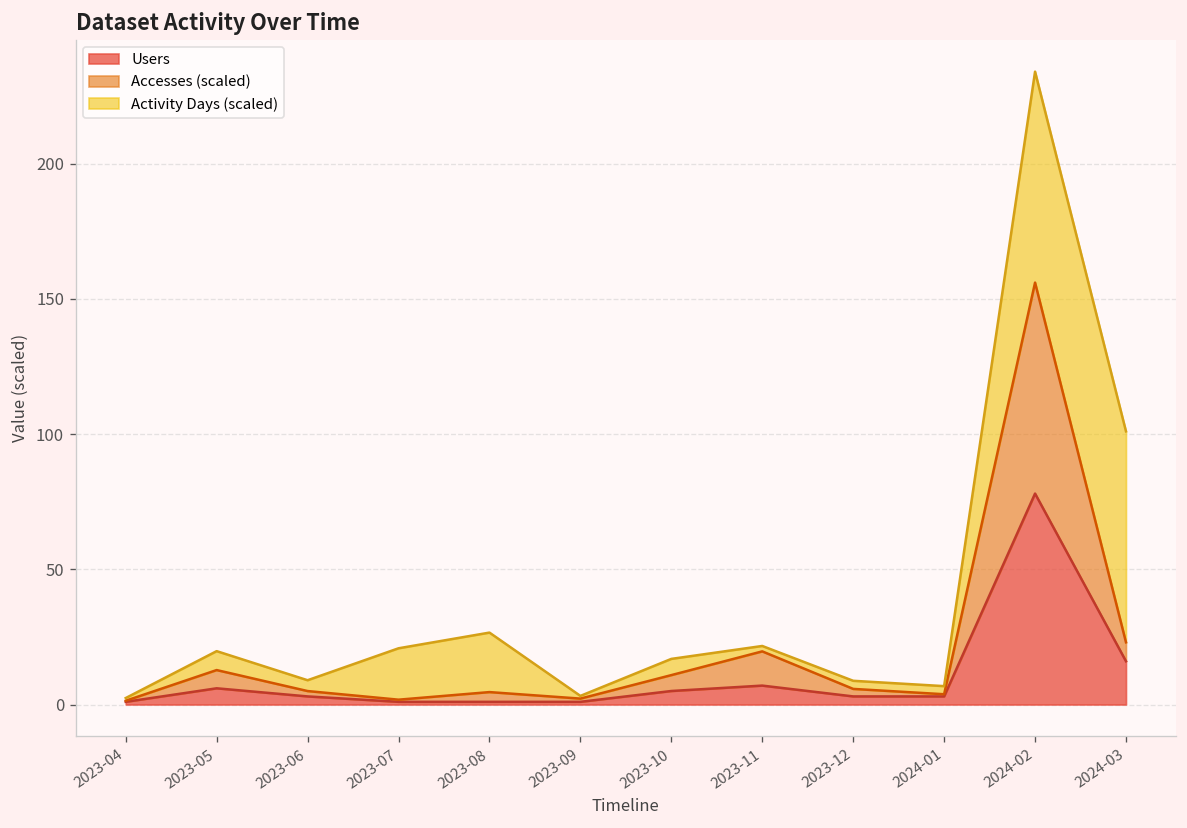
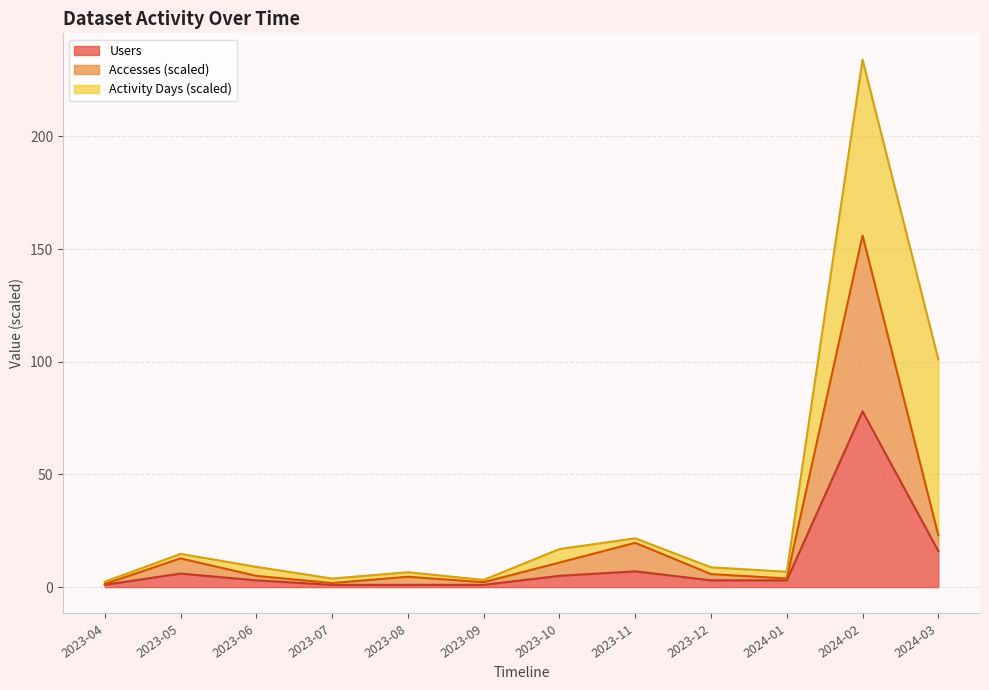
Activity Days (scaled), 2023-05: 7 -> 2
Activity Days (scaled), 2023-07: 19 -> 2
Activity Days (scaled), 2023-08: 22 -> 2
